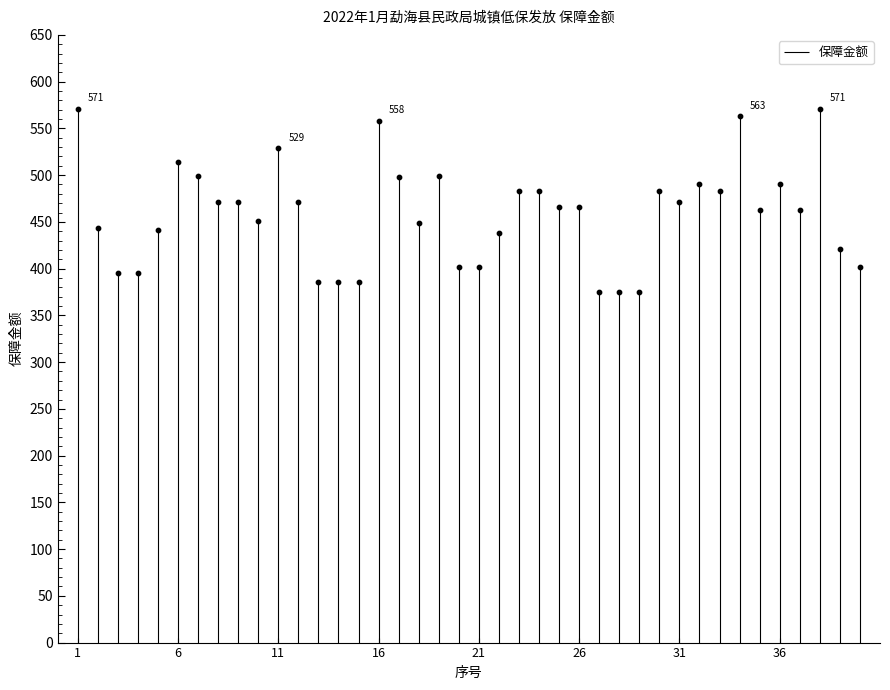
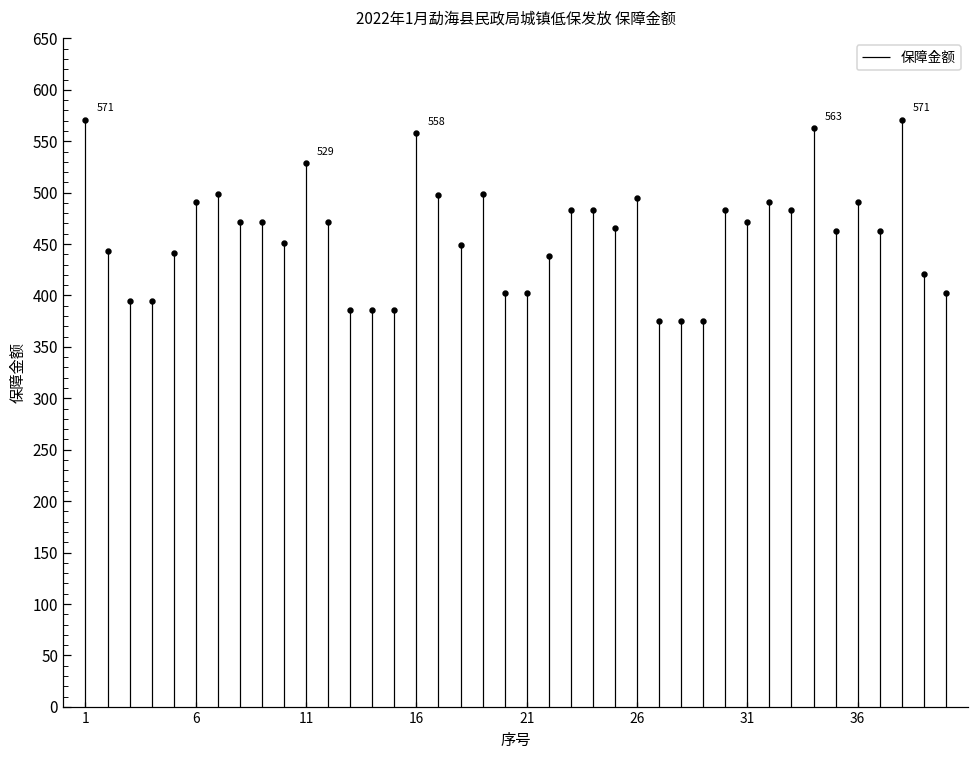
6: 510 -> 490
26: 470 -> 500
